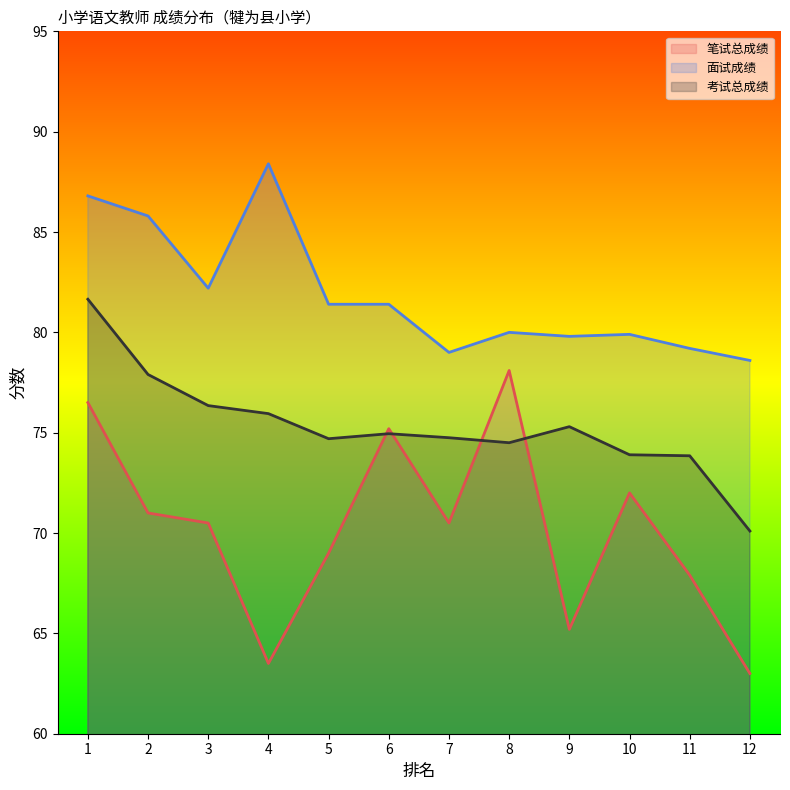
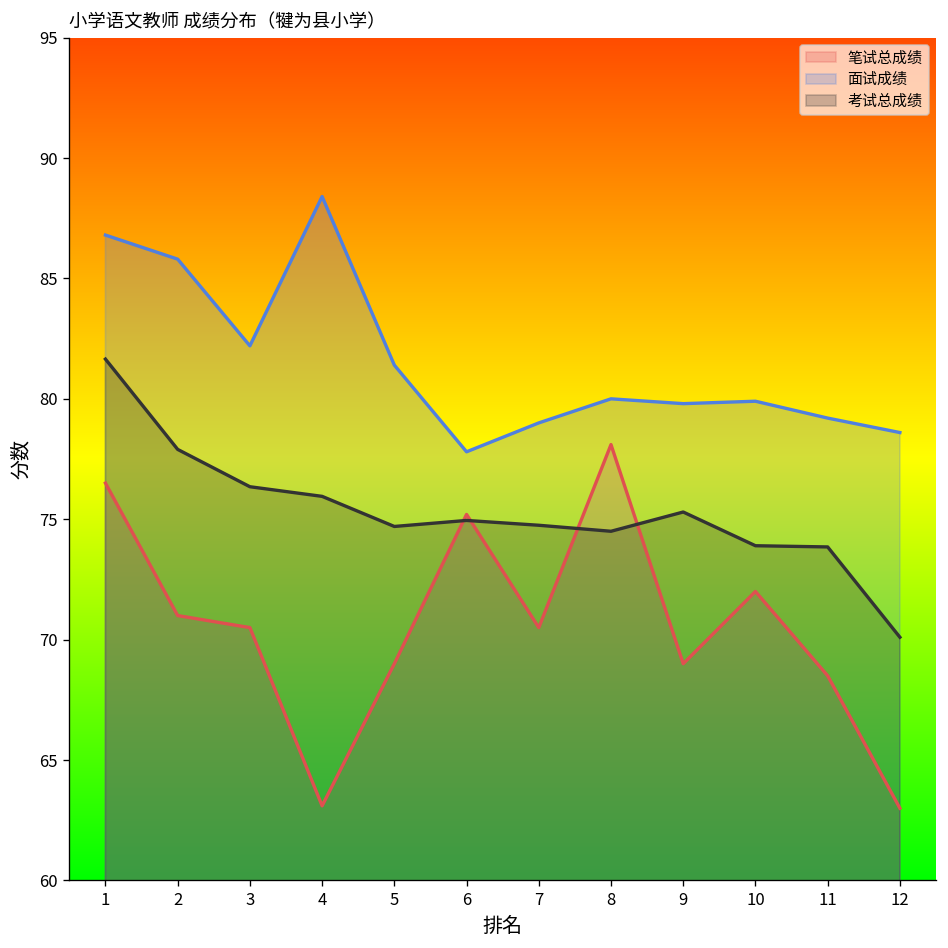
笔试总成绩, 4: 63.5 -> 63.1
面试成绩, 6: 81.4 -> 77.8
笔试总成绩, 9: 65.2 -> 69.0
笔试总成绩, 11: 67.9 -> 68.5
